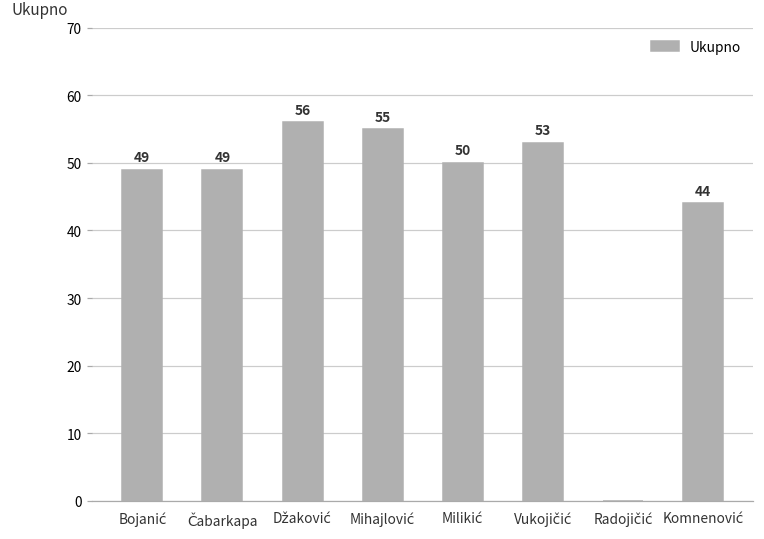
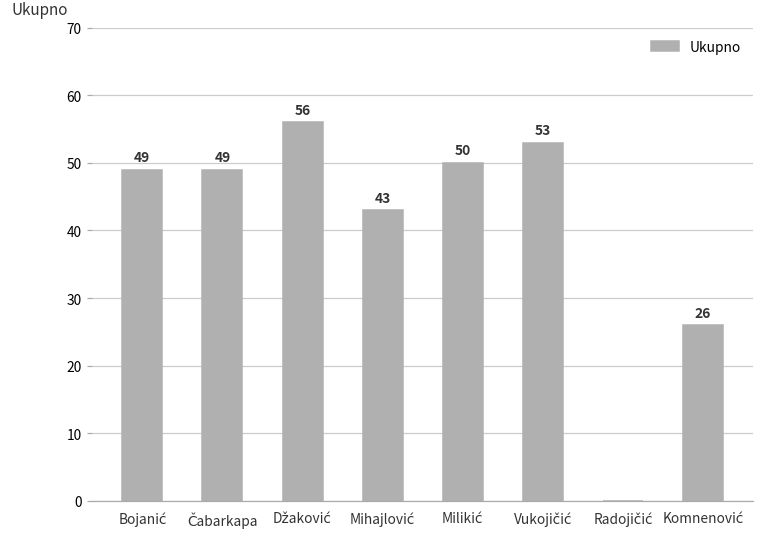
Mihajlović: 55 -> 43
Komnenović: 44 -> 26
